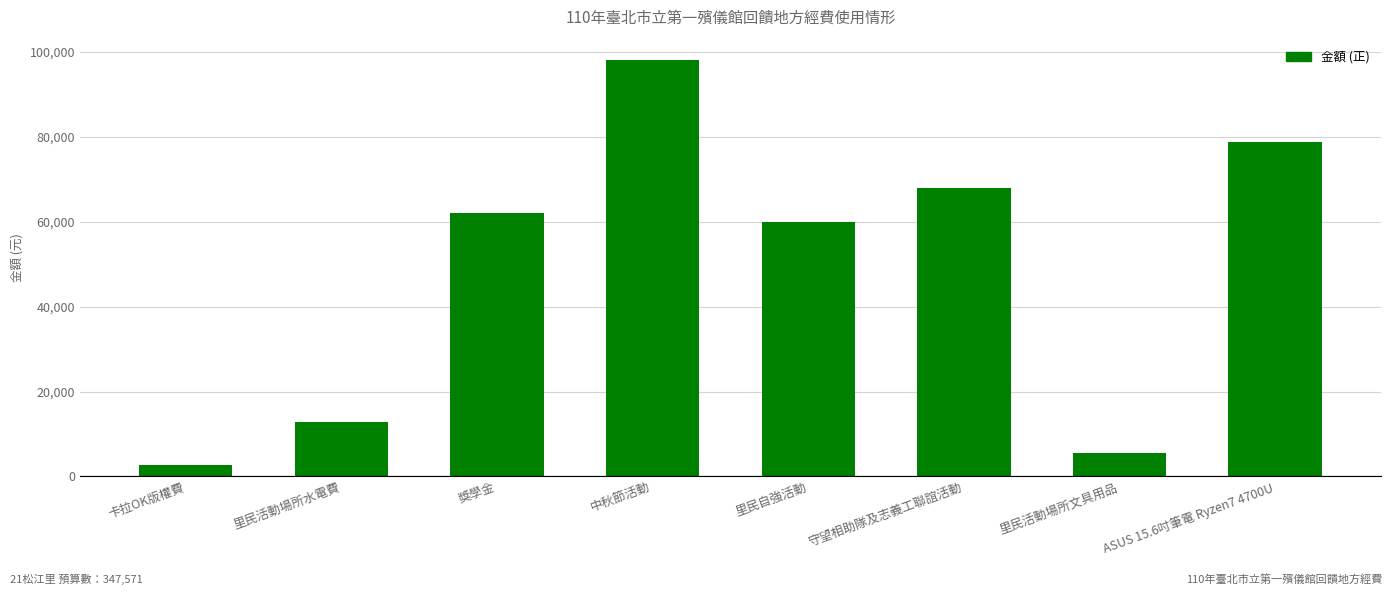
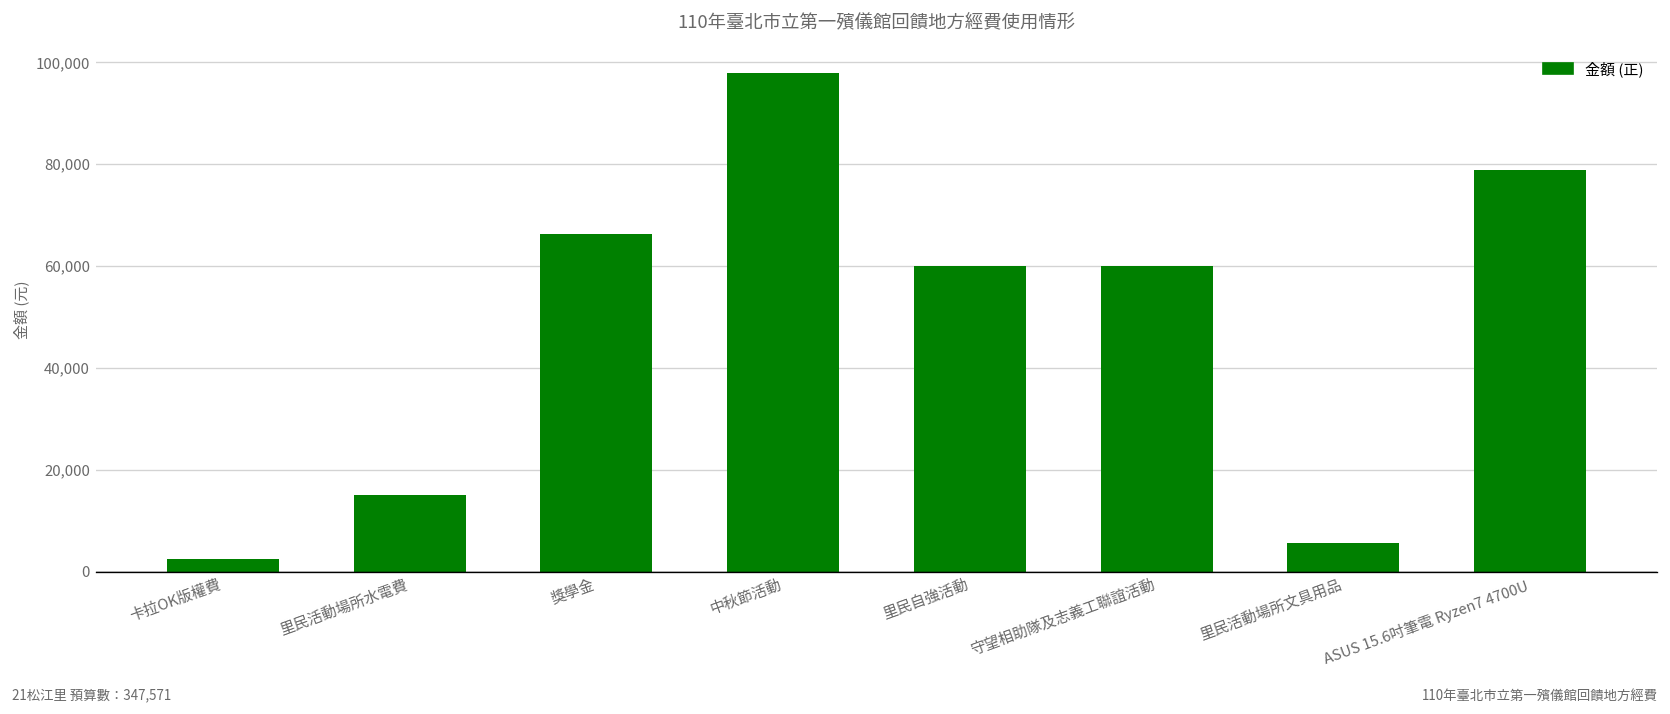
里民活動場所水電費: 13,000 -> 15,000
獎學金: 62,000 -> 66,000
守望相助隊及志義工聯誼活動: 68,000 -> 60,000
